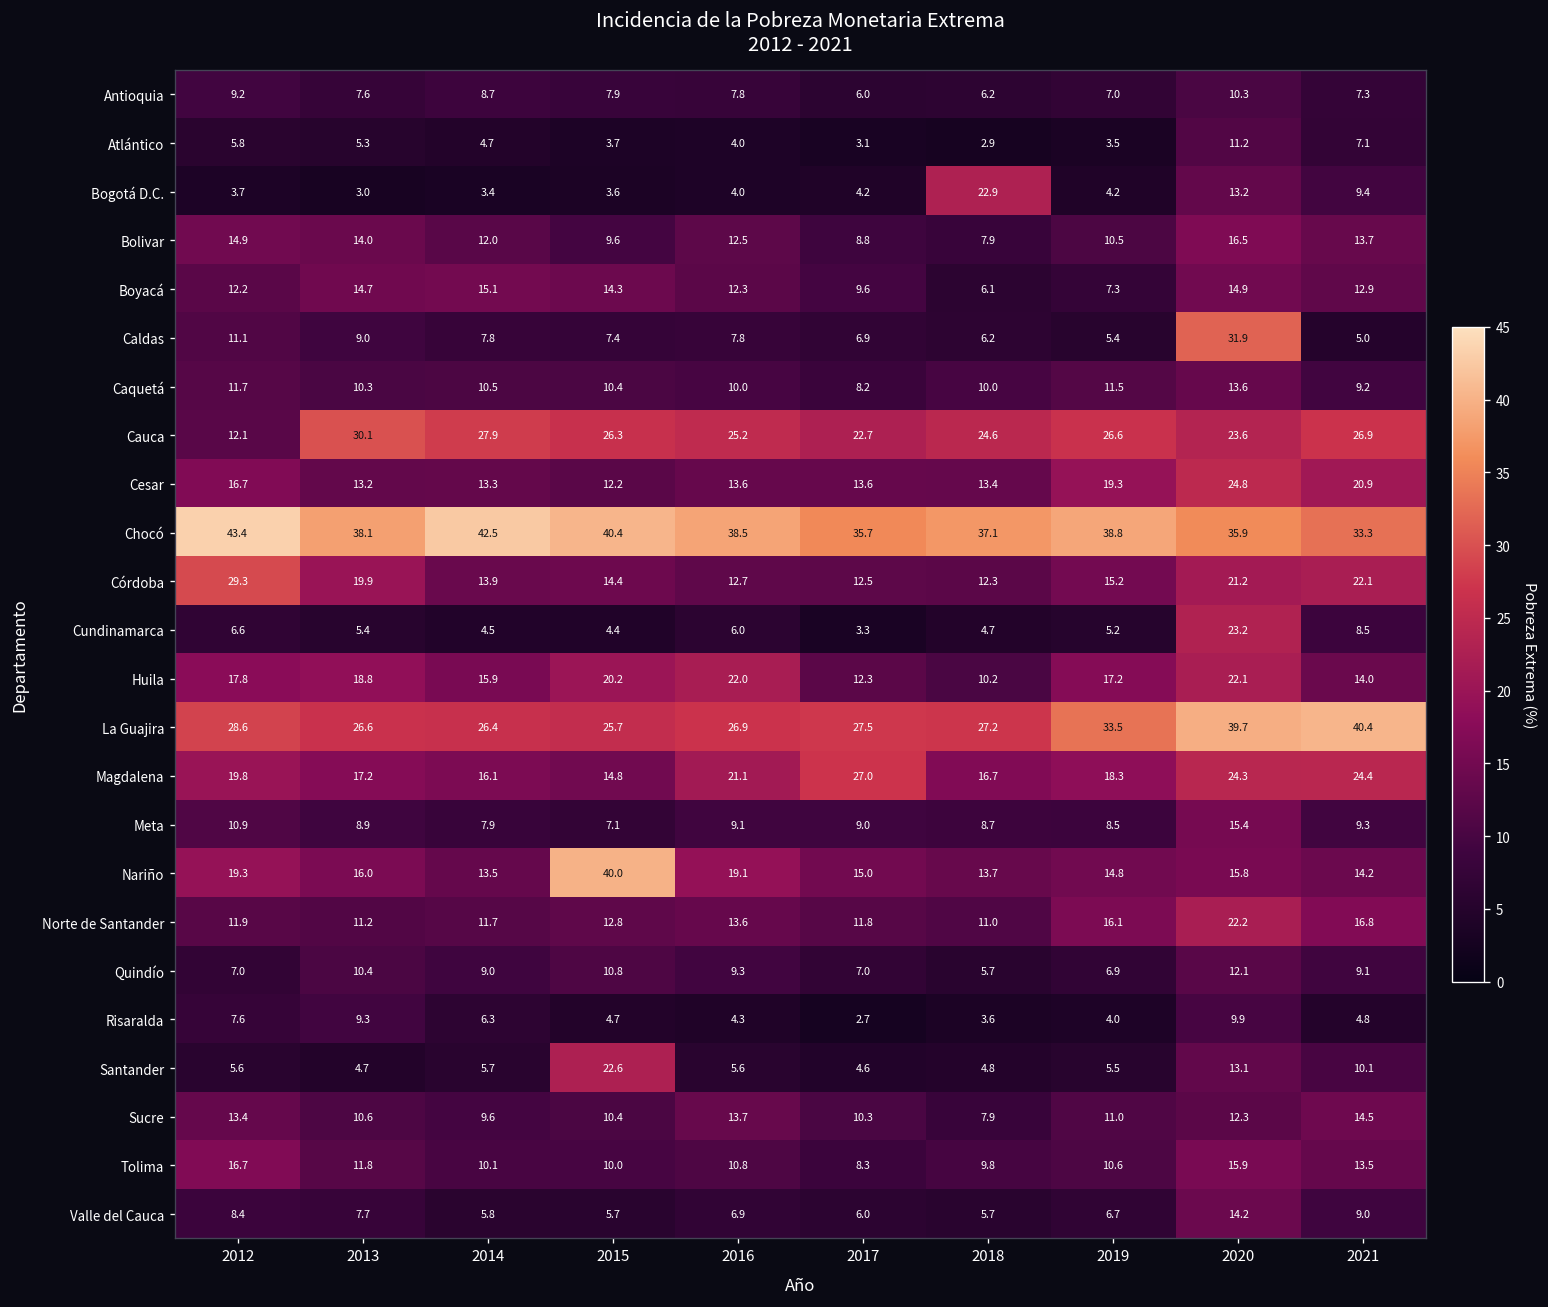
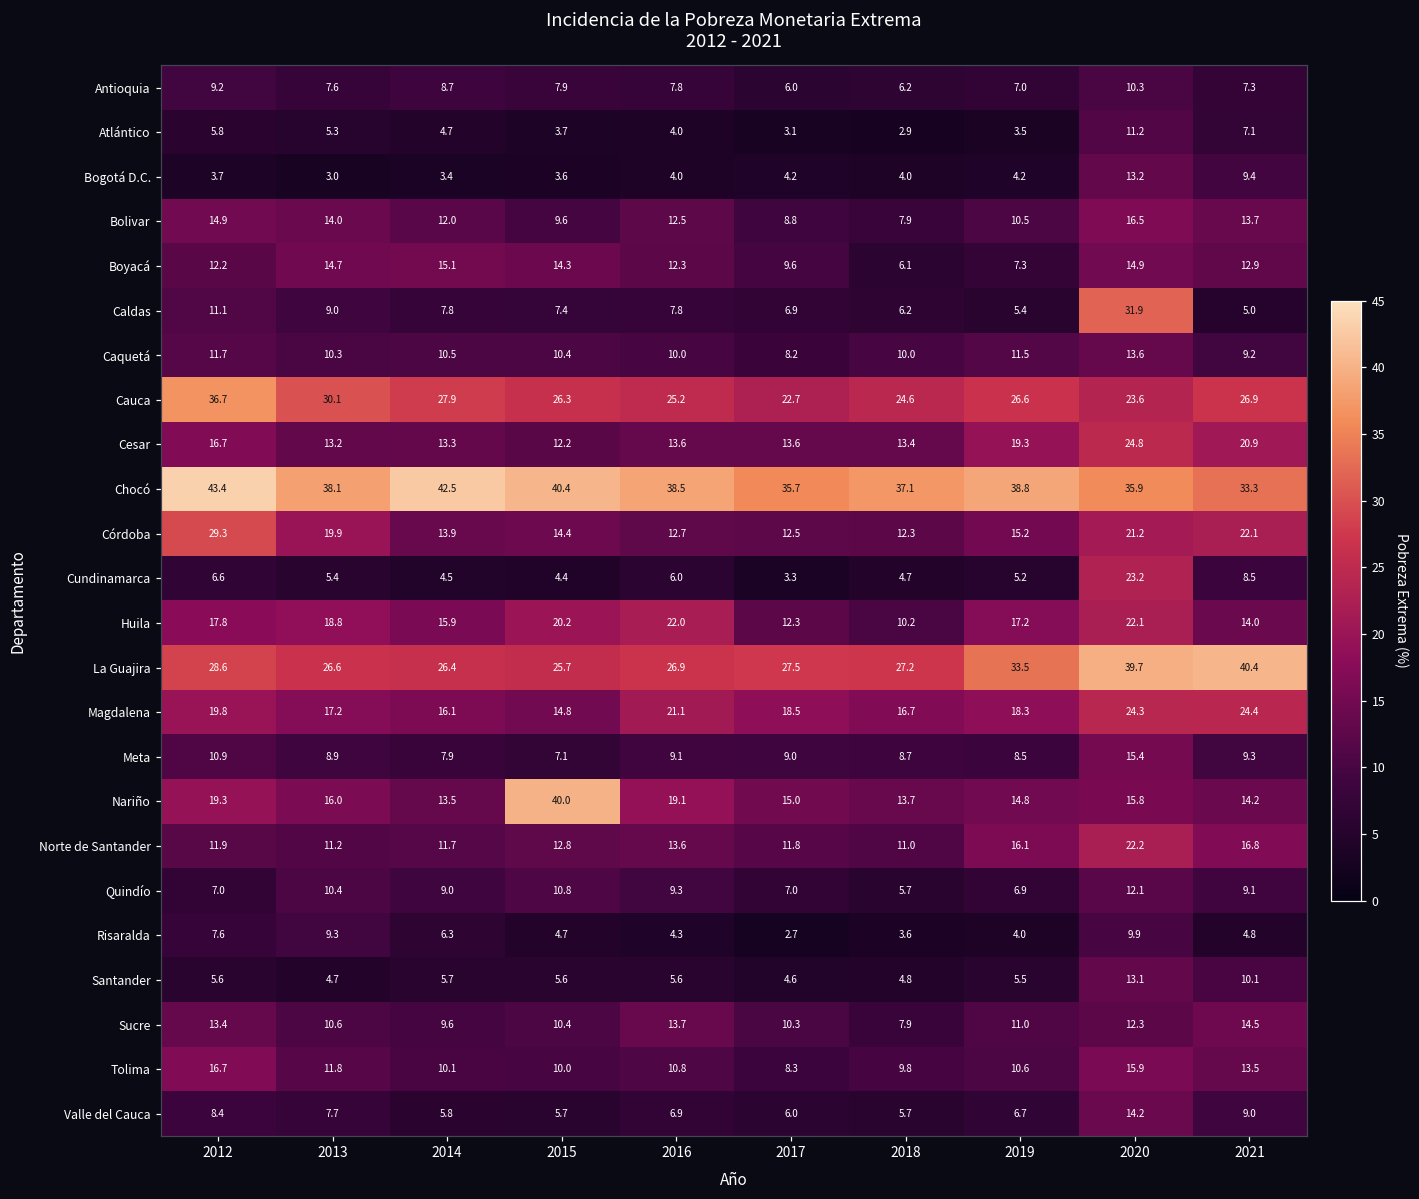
Bogotá D.C., 2018: 22.9 -> 4.0
Cauca, 2012: 12.1 -> 36.7
Magdalena, 2017: 27.0 -> 18.5
Santander, 2015: 22.6 -> 5.6
